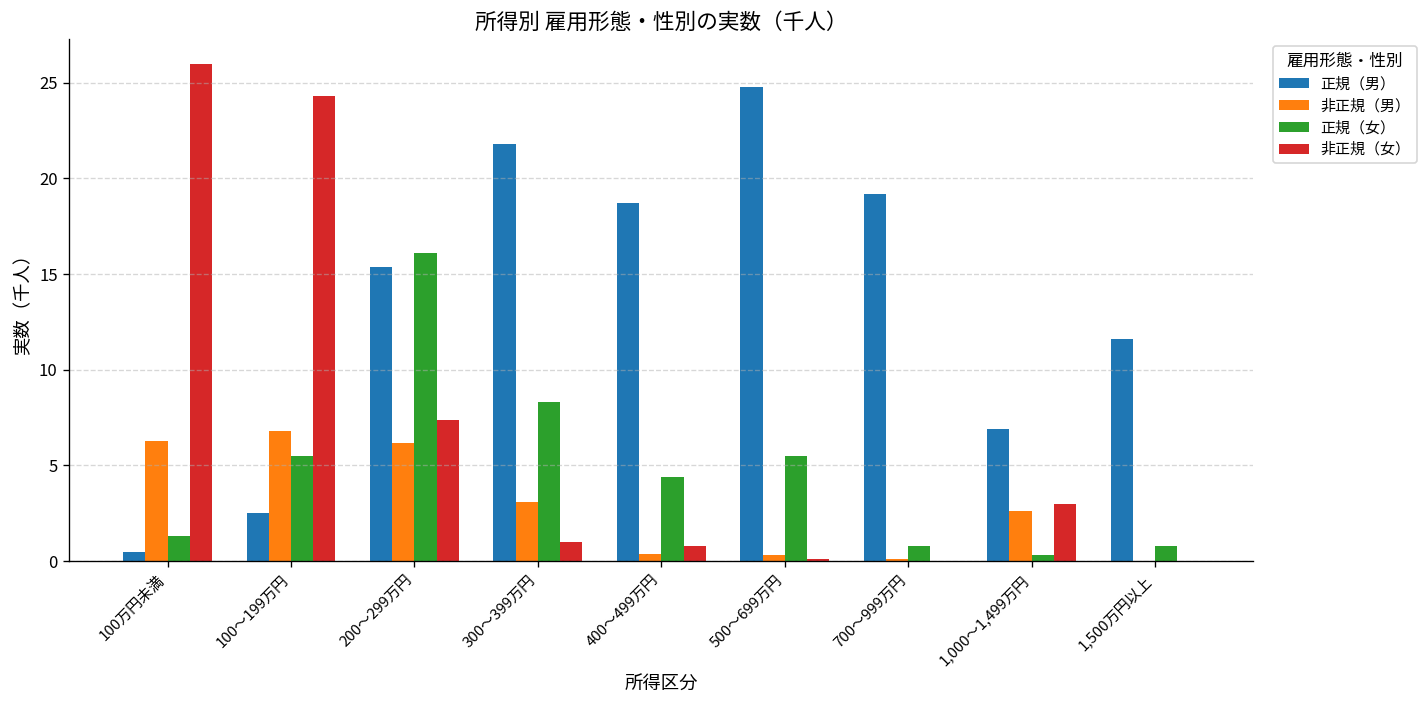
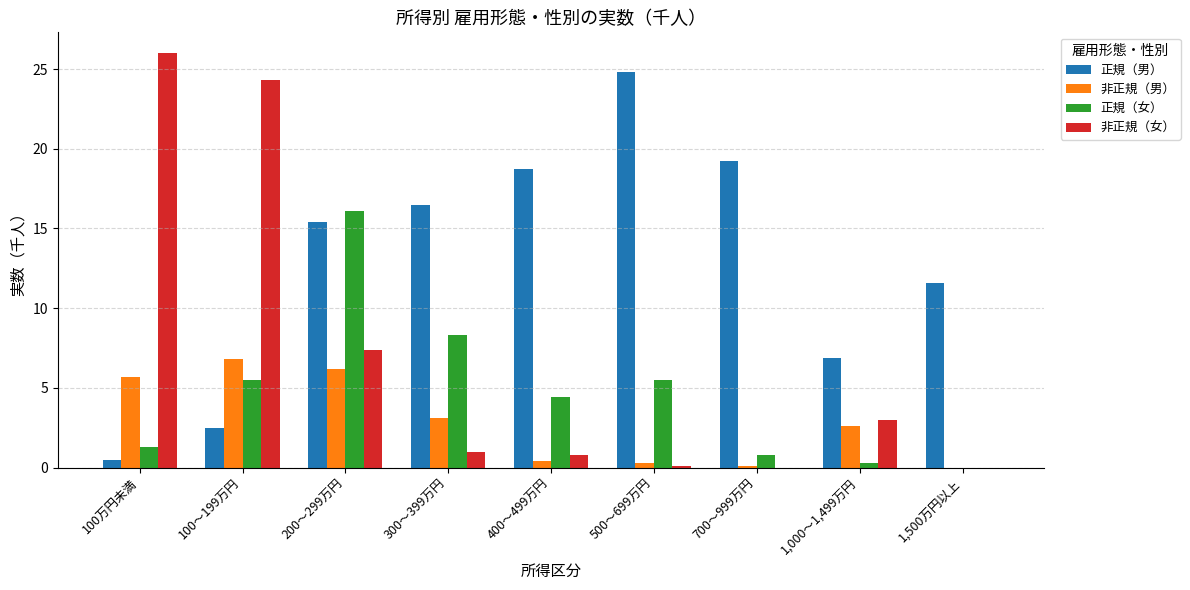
非正規（男）, 100万円未満: 6.3 -> 5.7
正規（男）, 300～399万円: 21.8 -> 16.5
正規（女）, 1,500万円以上: 0.8 -> 0.0
